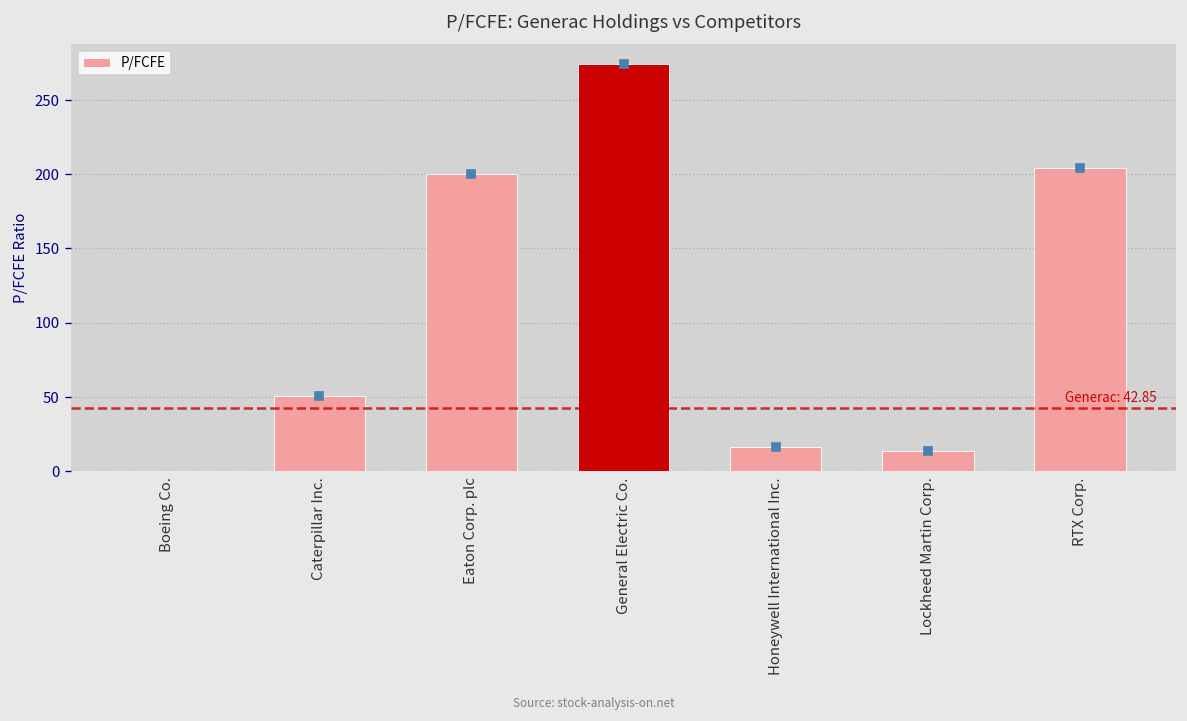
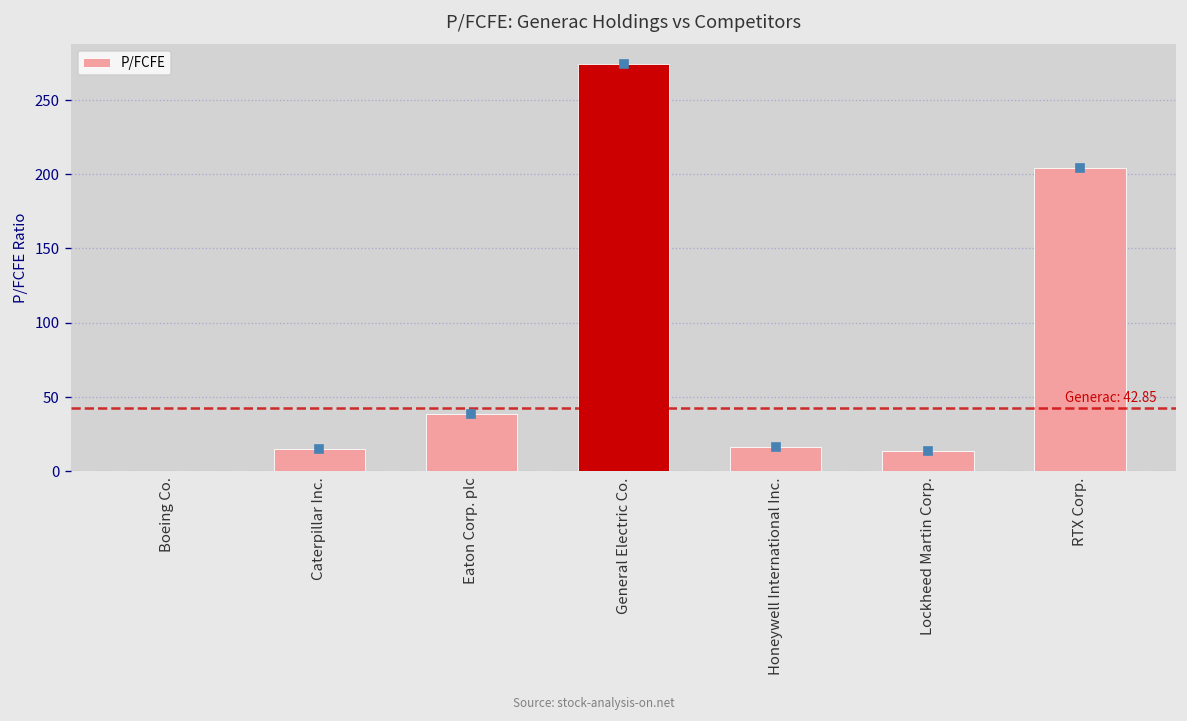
P/FCFE, Caterpillar Inc.: 51 -> 15
P/FCFE, Eaton Corp. plc: 200 -> 39
